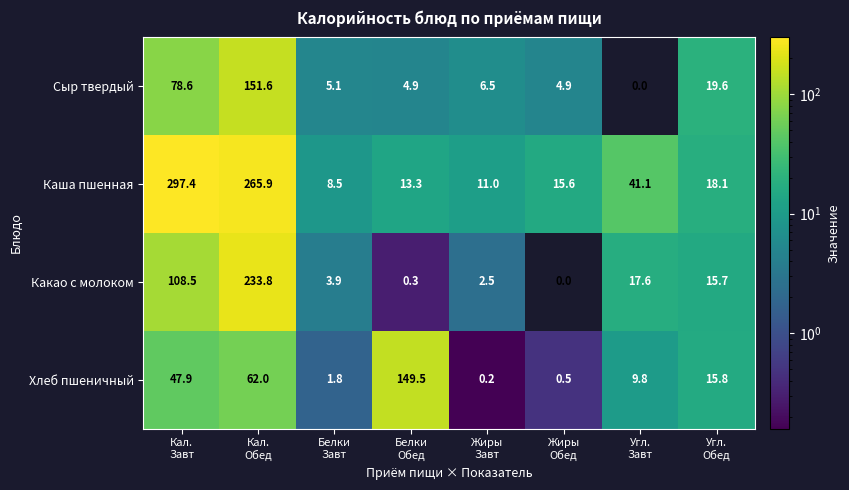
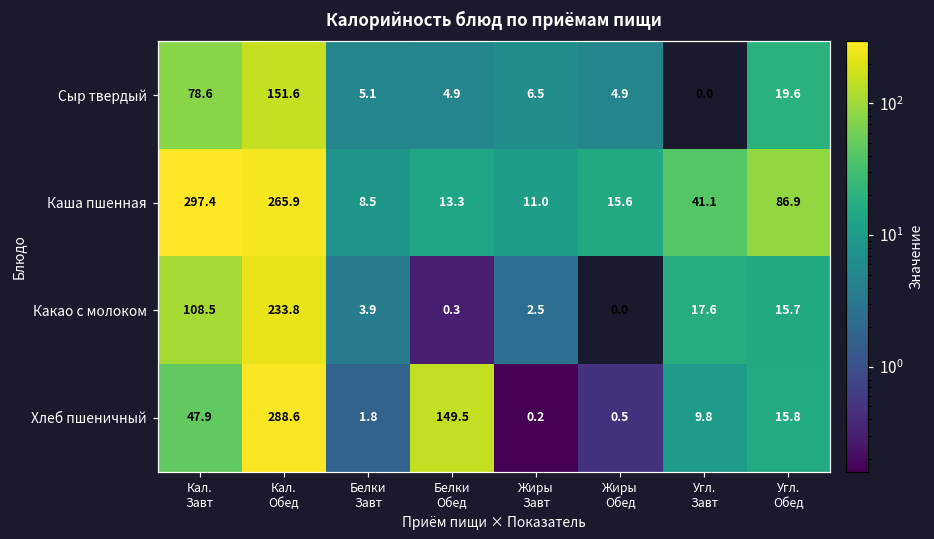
Каша пшенная, Угл. Обед: 18.1 -> 86.9
Хлеб пшеничный, Кал. Обед: 62.0 -> 288.6
